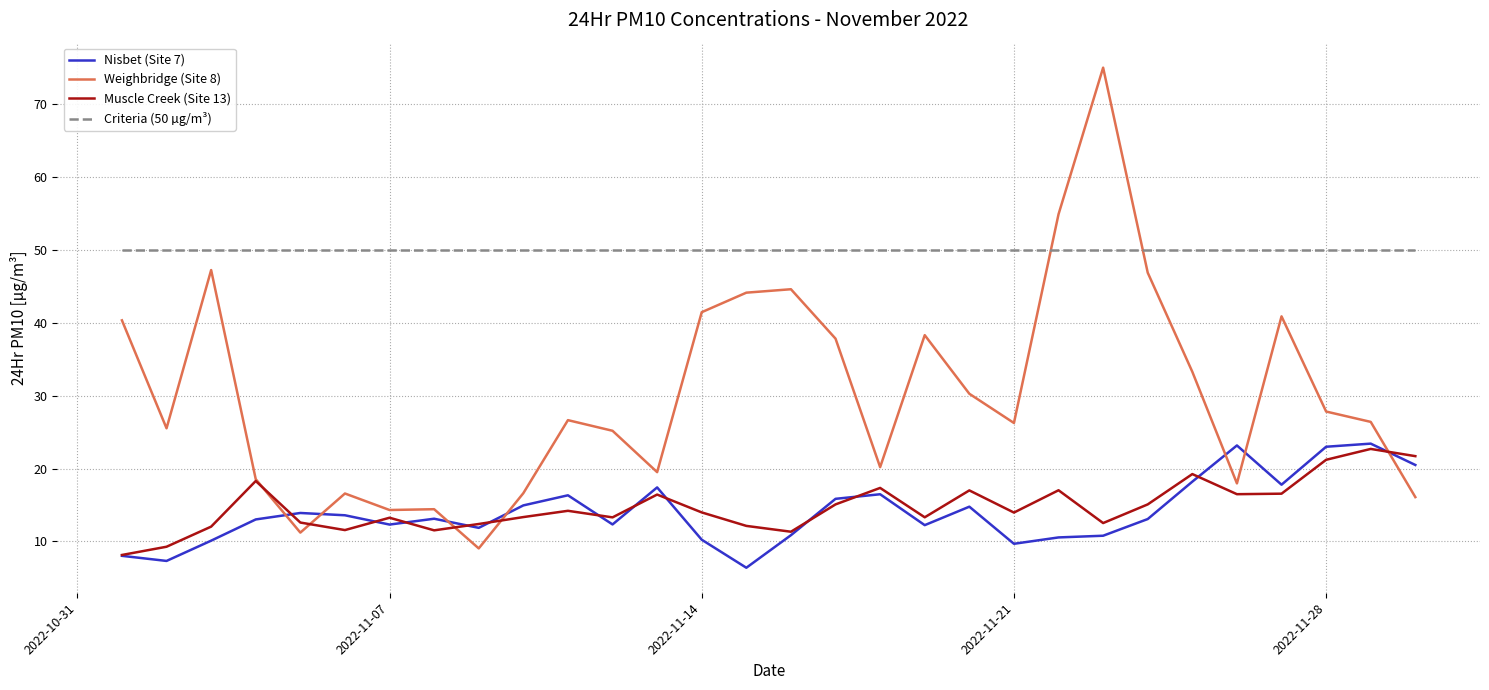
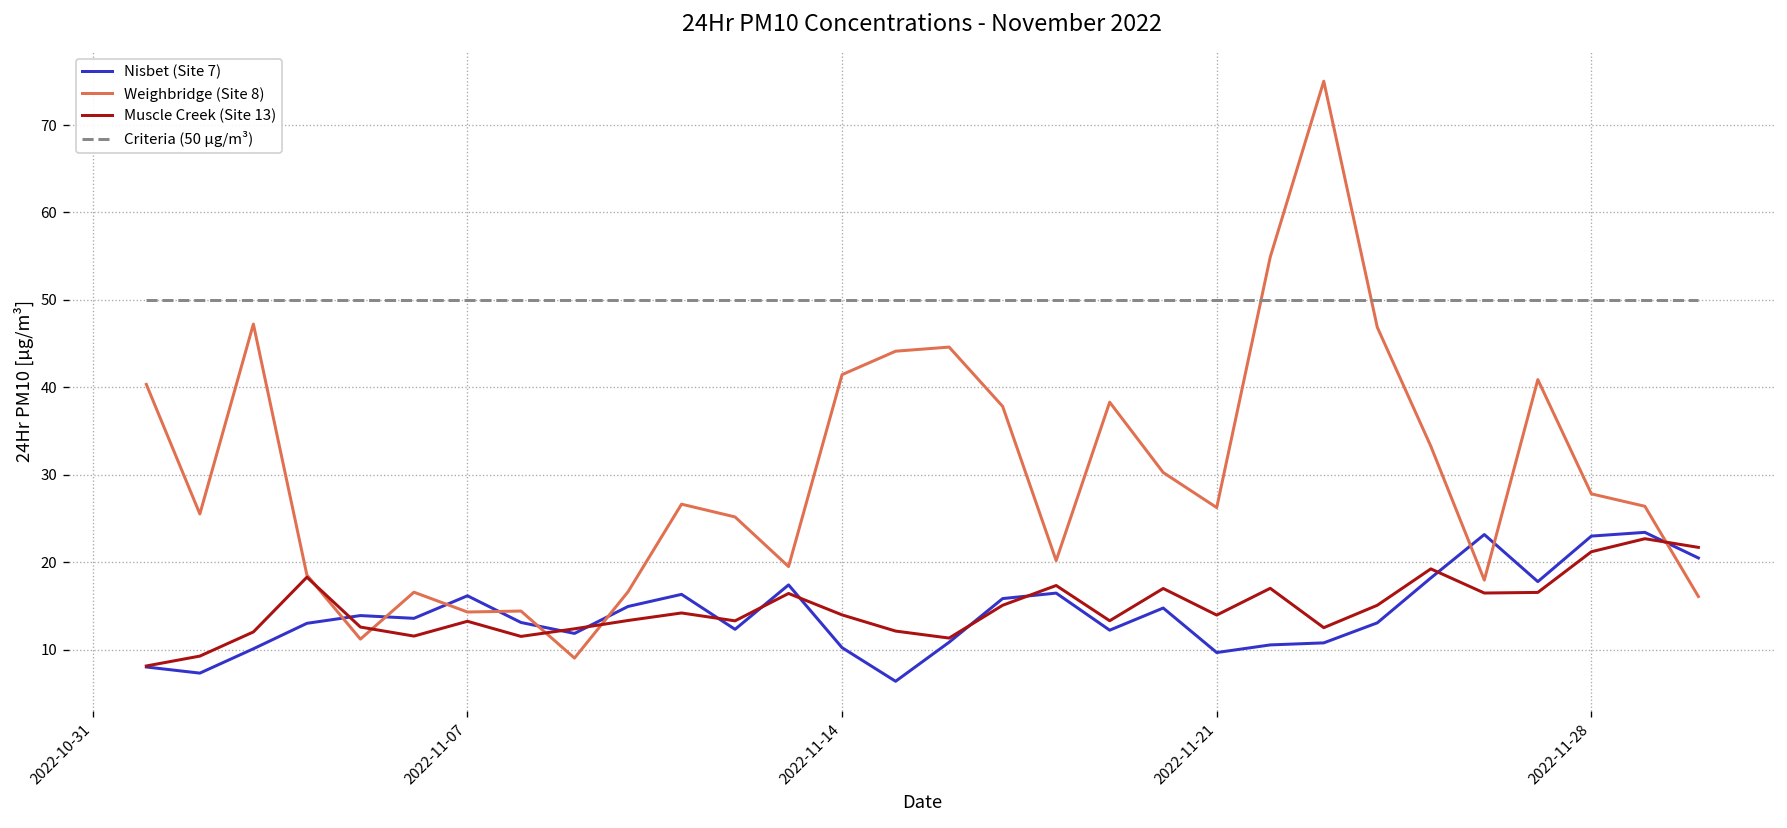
Nisbet (Site 7), 2022-11-07: 12 -> 16
